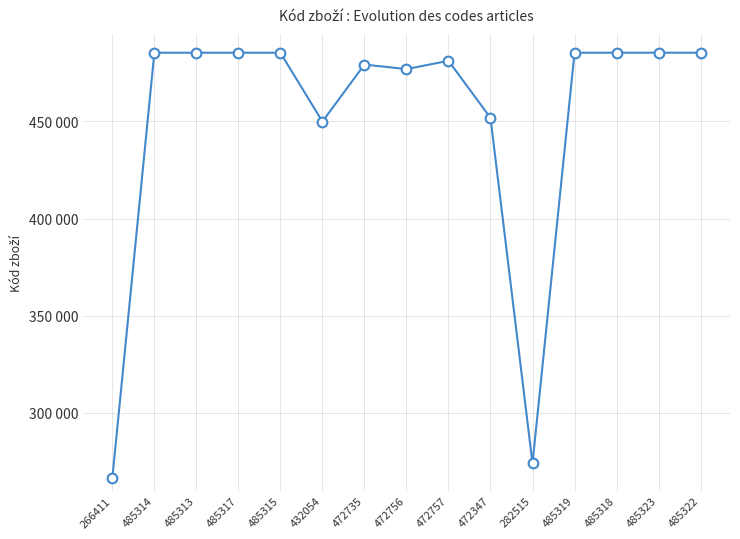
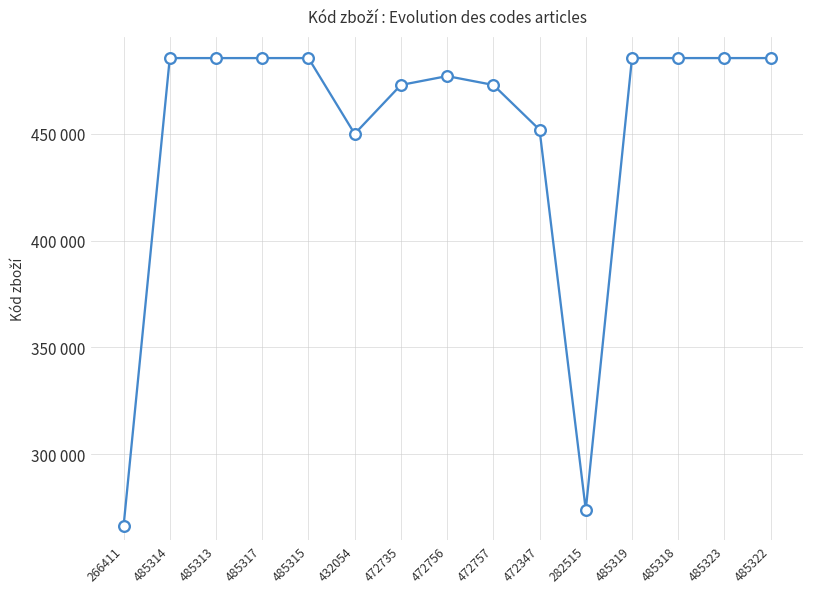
472735: 479000 -> 473000
472757: 481000 -> 473000
